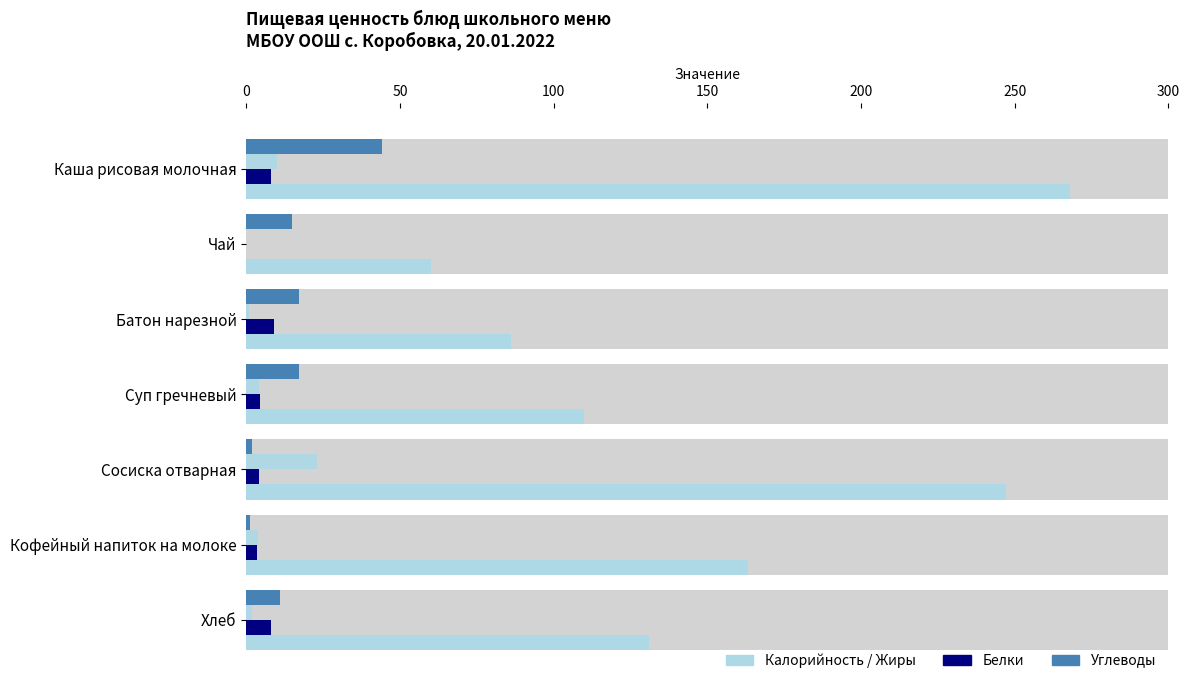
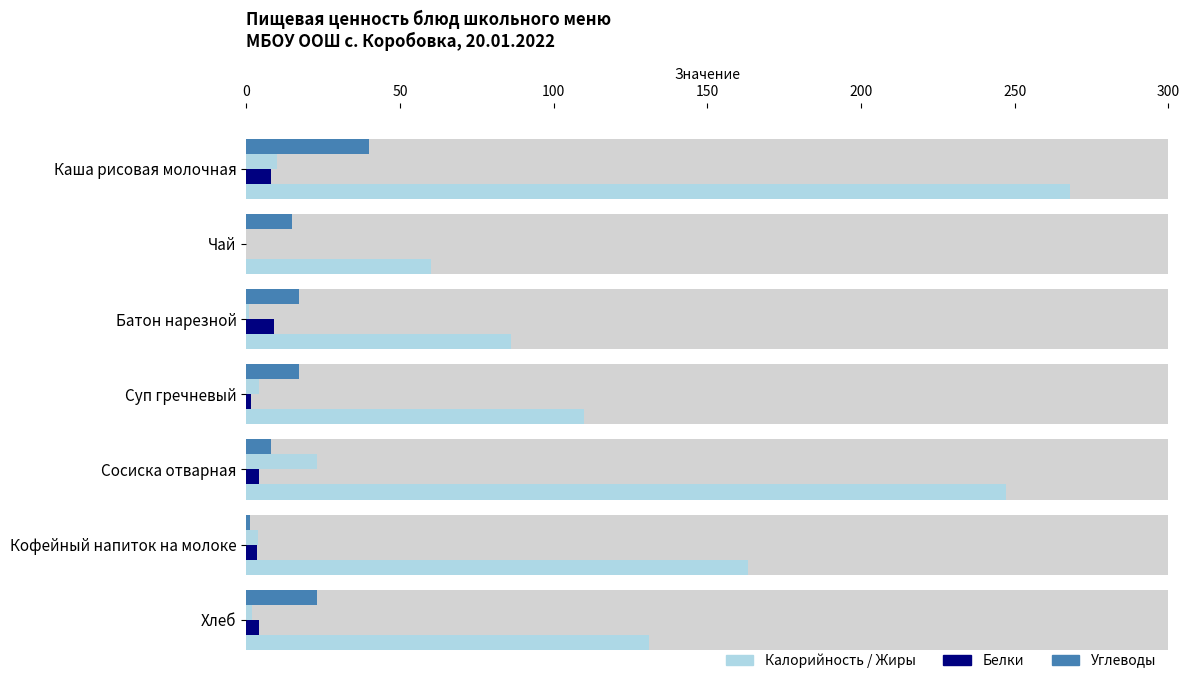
Углеводы, Каша рисовая молочная: 44 -> 40
Белки, Суп гречневый: 4 -> 2
Углеводы, Сосиска отварная: 2 -> 8
Углеводы, Хлеб: 11 -> 23
Белки, Хлеб: 8 -> 4
